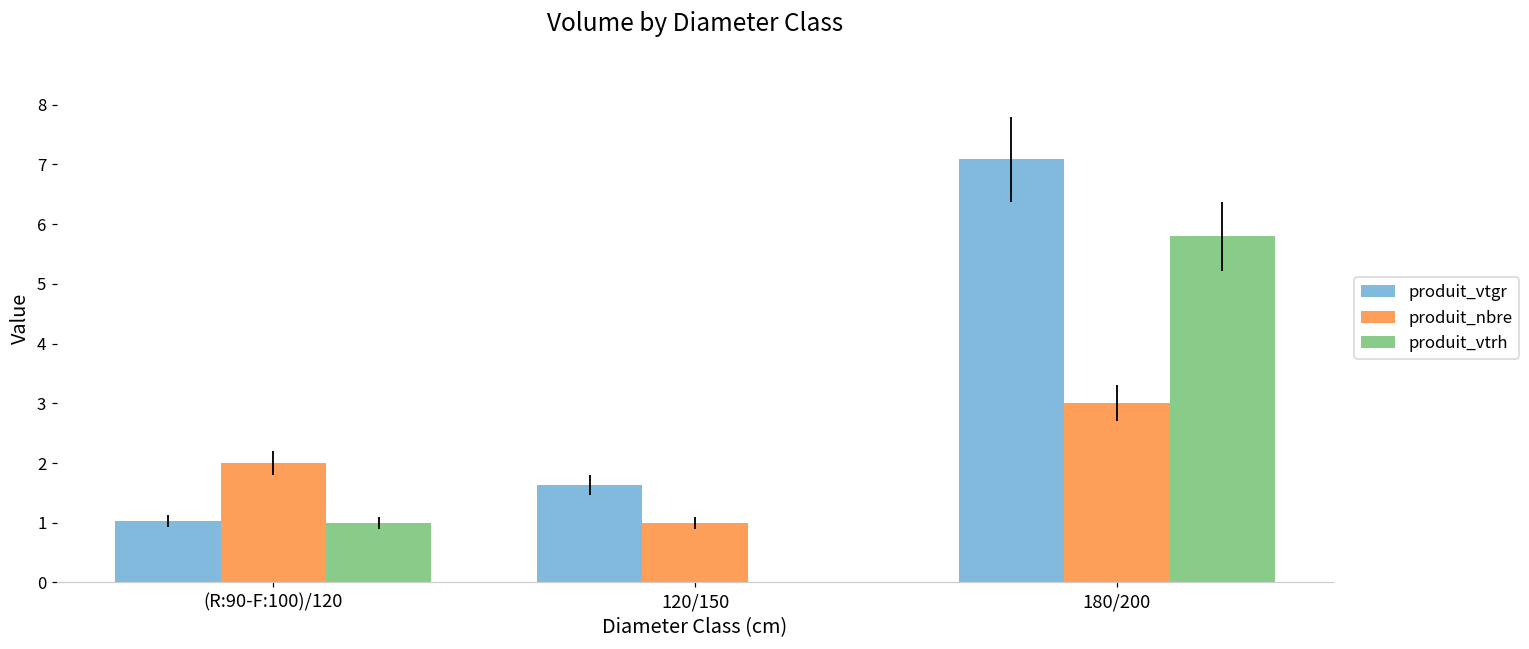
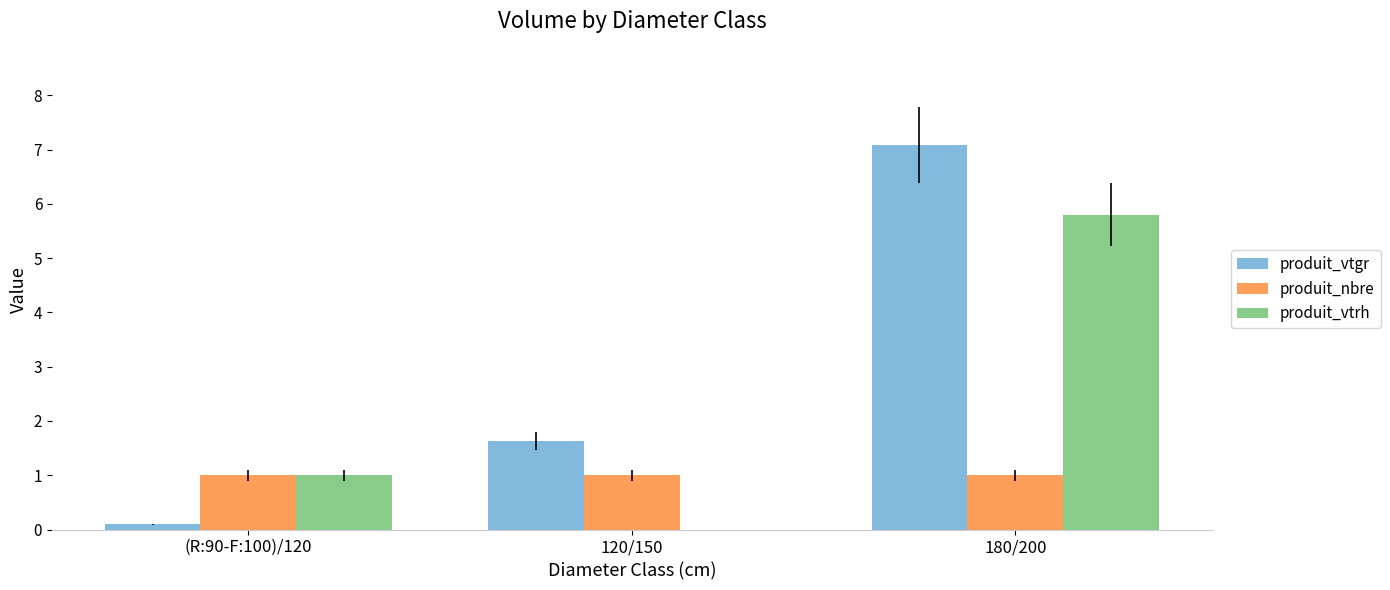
produit_vtgr, (R:90-F:100)/120: 1.0 -> 0.1
produit_nbre, (R:90-F:100)/120: 2 -> 1
produit_nbre, 180/200: 3 -> 1
